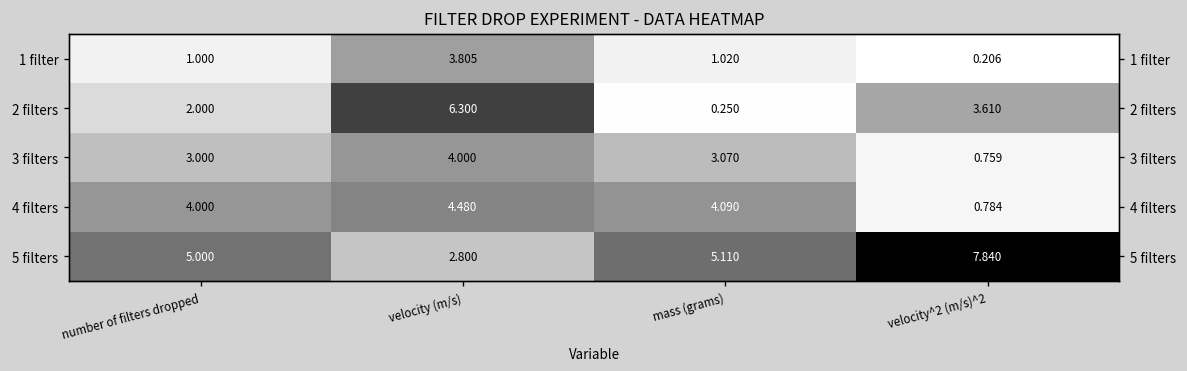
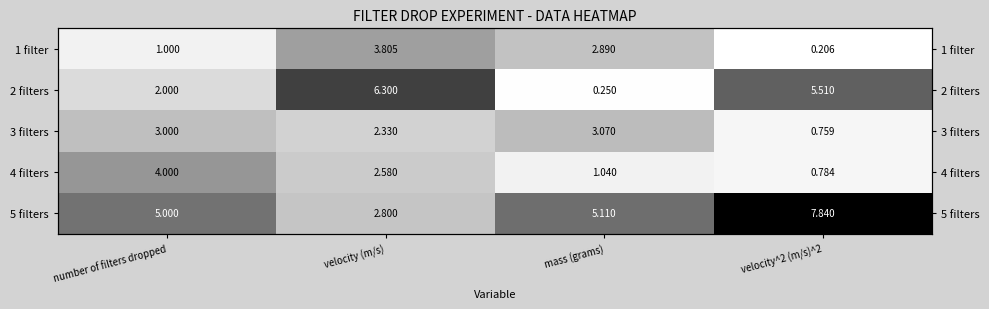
1 filter, mass (grams): 1.020 -> 2.890
2 filters, velocity^2 (m/s)^2: 3.610 -> 5.510
3 filters, velocity (m/s): 4.000 -> 2.330
4 filters, velocity (m/s): 4.480 -> 2.580
4 filters, mass (grams): 4.090 -> 1.040
